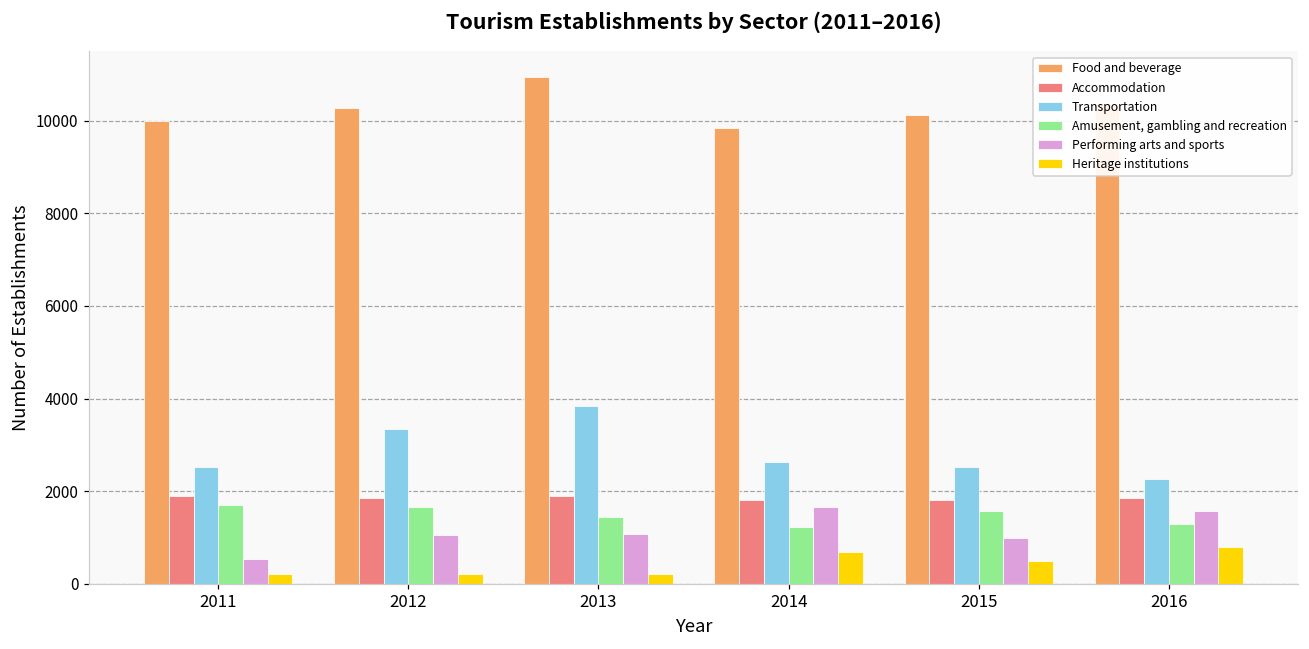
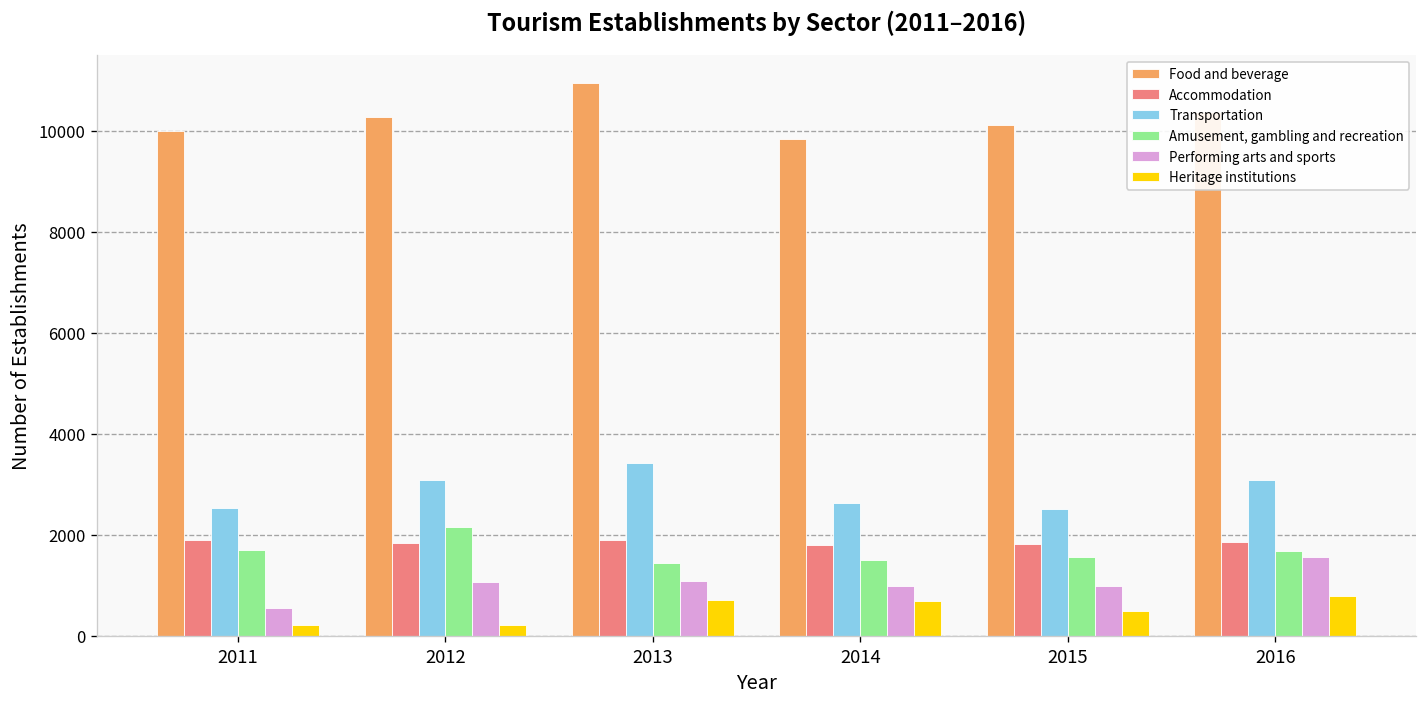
Transportation, 2012: 3400 -> 3100
Amusement, gambling and recreation, 2012: 1700 -> 2100
Transportation, 2013: 3800 -> 3400
Heritage institutions, 2013: 200 -> 700
Amusement, gambling and recreation, 2014: 1200 -> 1500
Performing arts and sports, 2014: 1700 -> 1000
Transportation, 2016: 2300 -> 3100
Amusement, gambling and recreation, 2016: 1300 -> 1700
